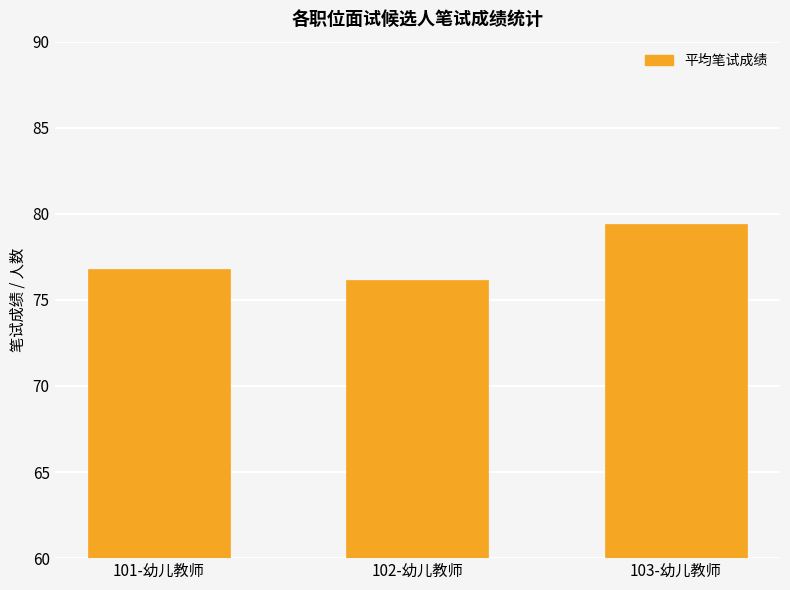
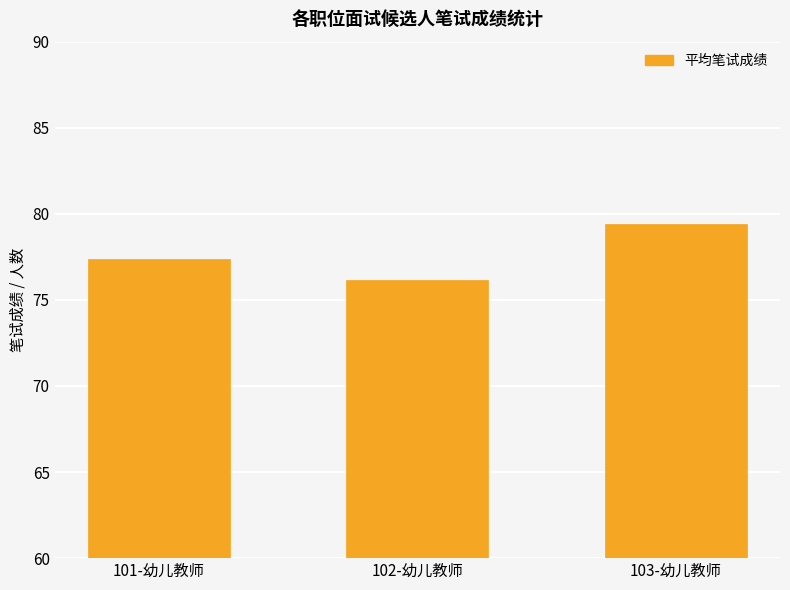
101-幼儿教师: 76.8 -> 77.4
